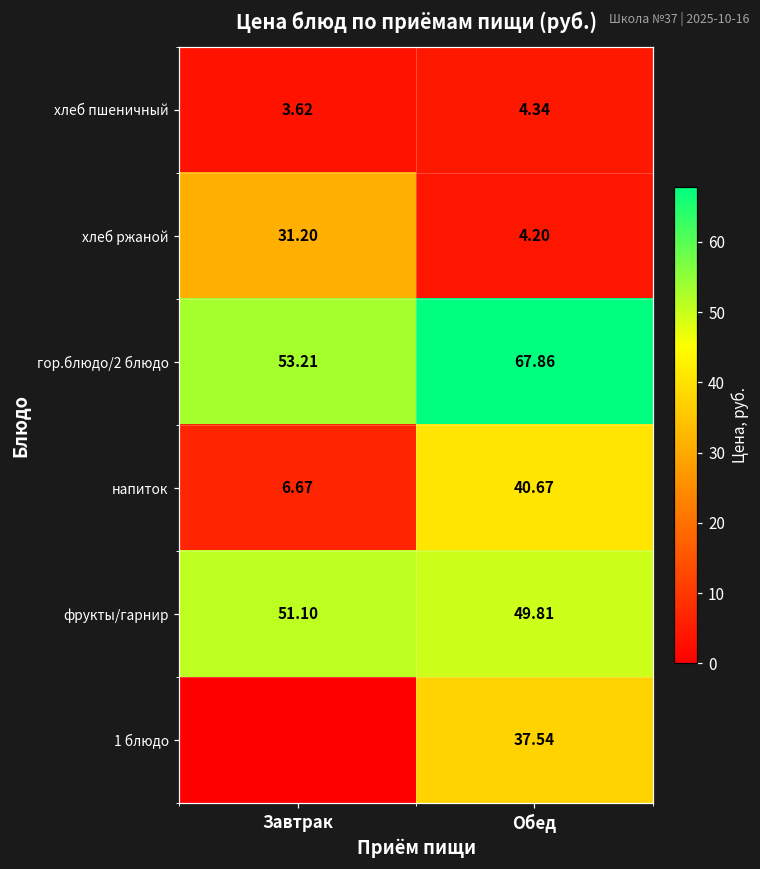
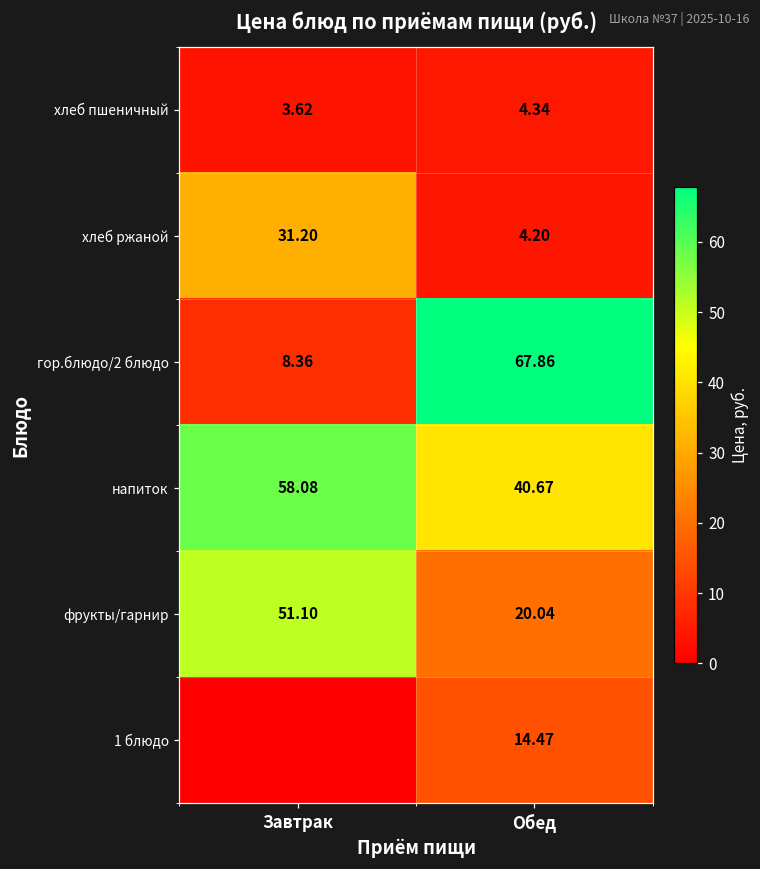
гор.блюдо/2 блюдо, Завтрак: 53.21 -> 8.36
напиток, Завтрак: 6.67 -> 58.08
фрукты/гарнир, Обед: 49.81 -> 20.04
1 блюдо, Обед: 37.54 -> 14.47
